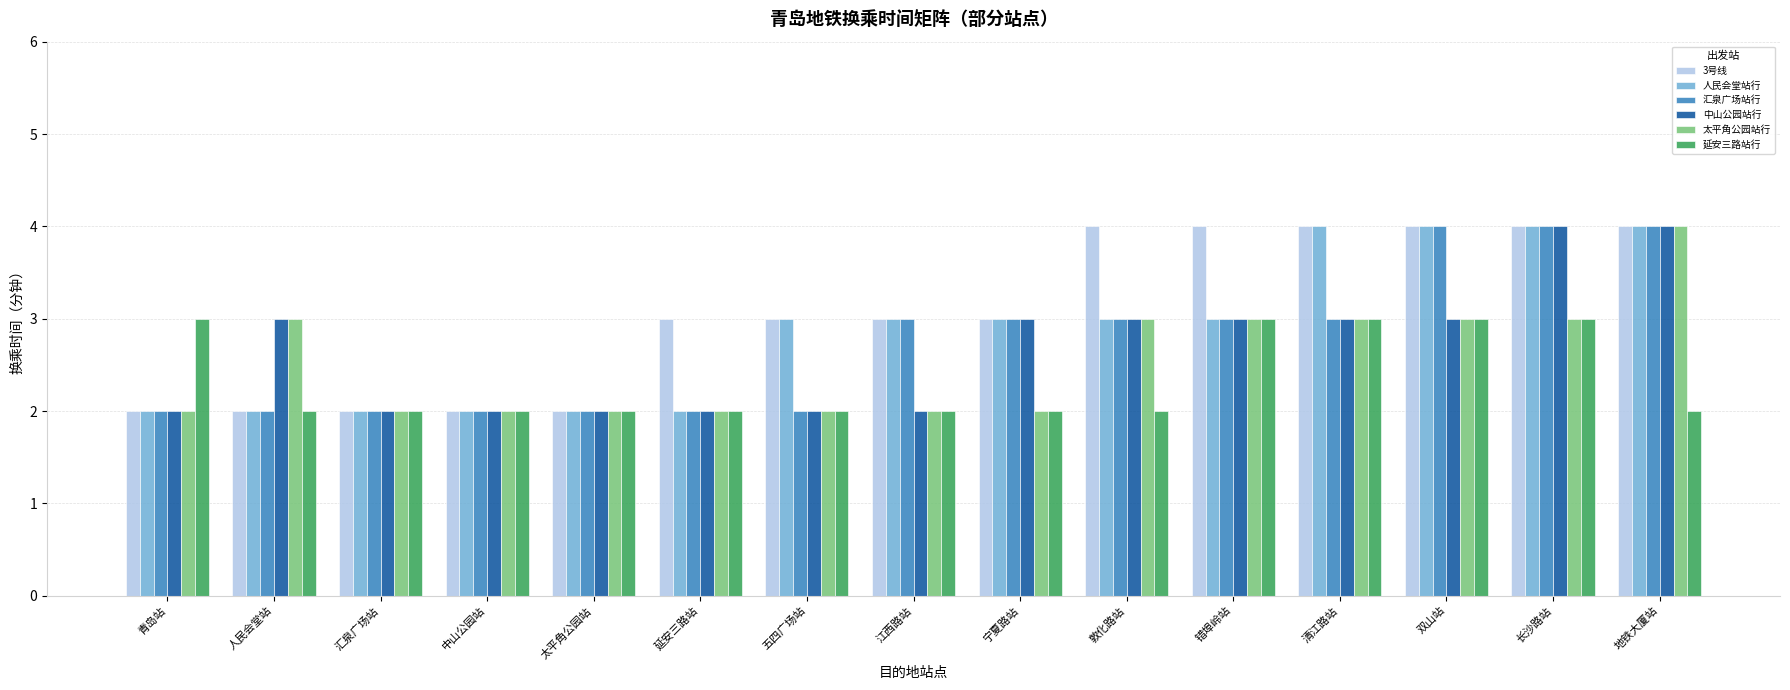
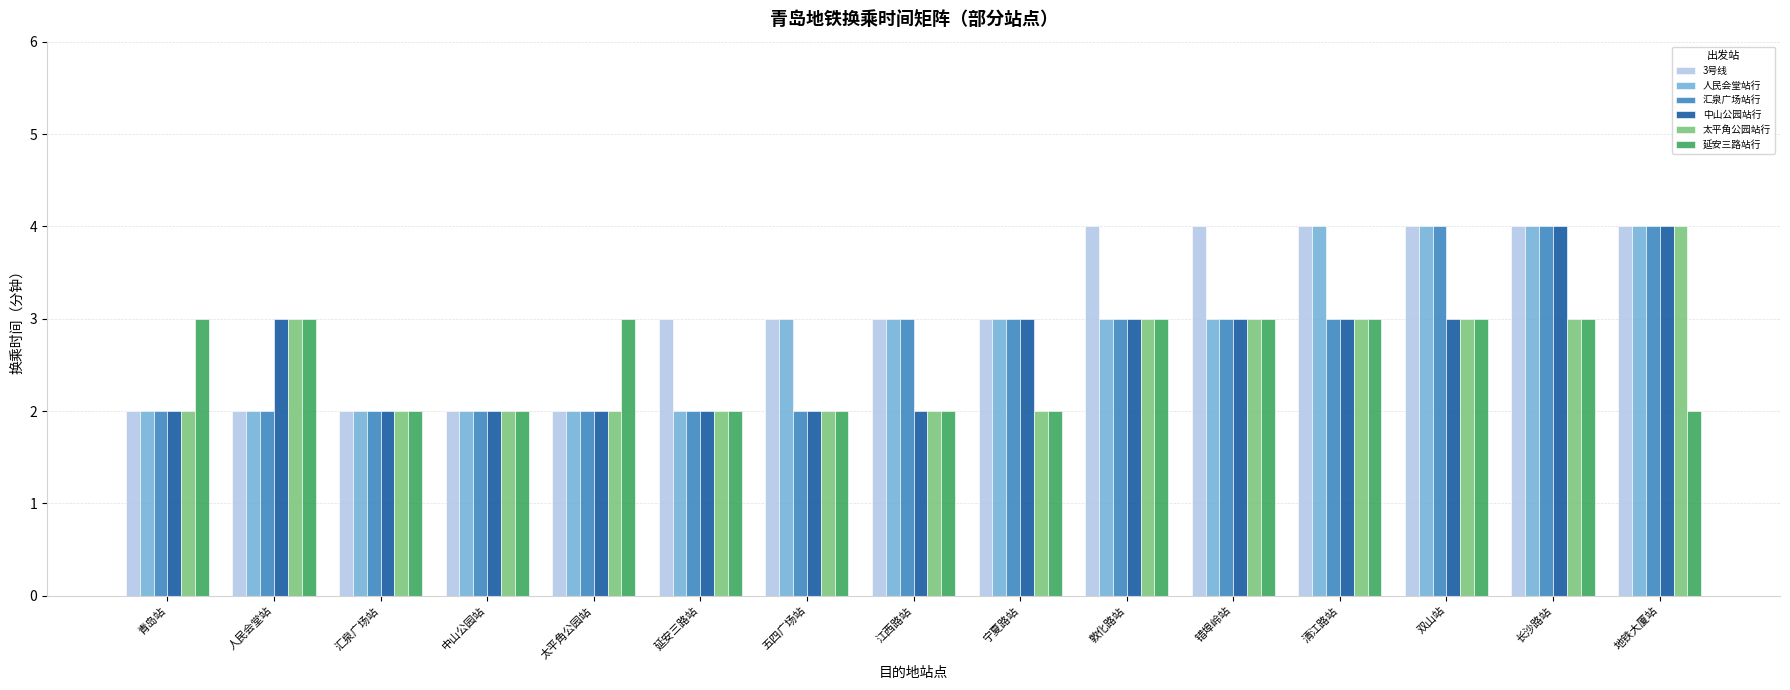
延安三路站行, 人民会堂站: 2 -> 3
延安三路站行, 太平角公园站: 2 -> 3
延安三路站行, 敦化路站: 2 -> 3
